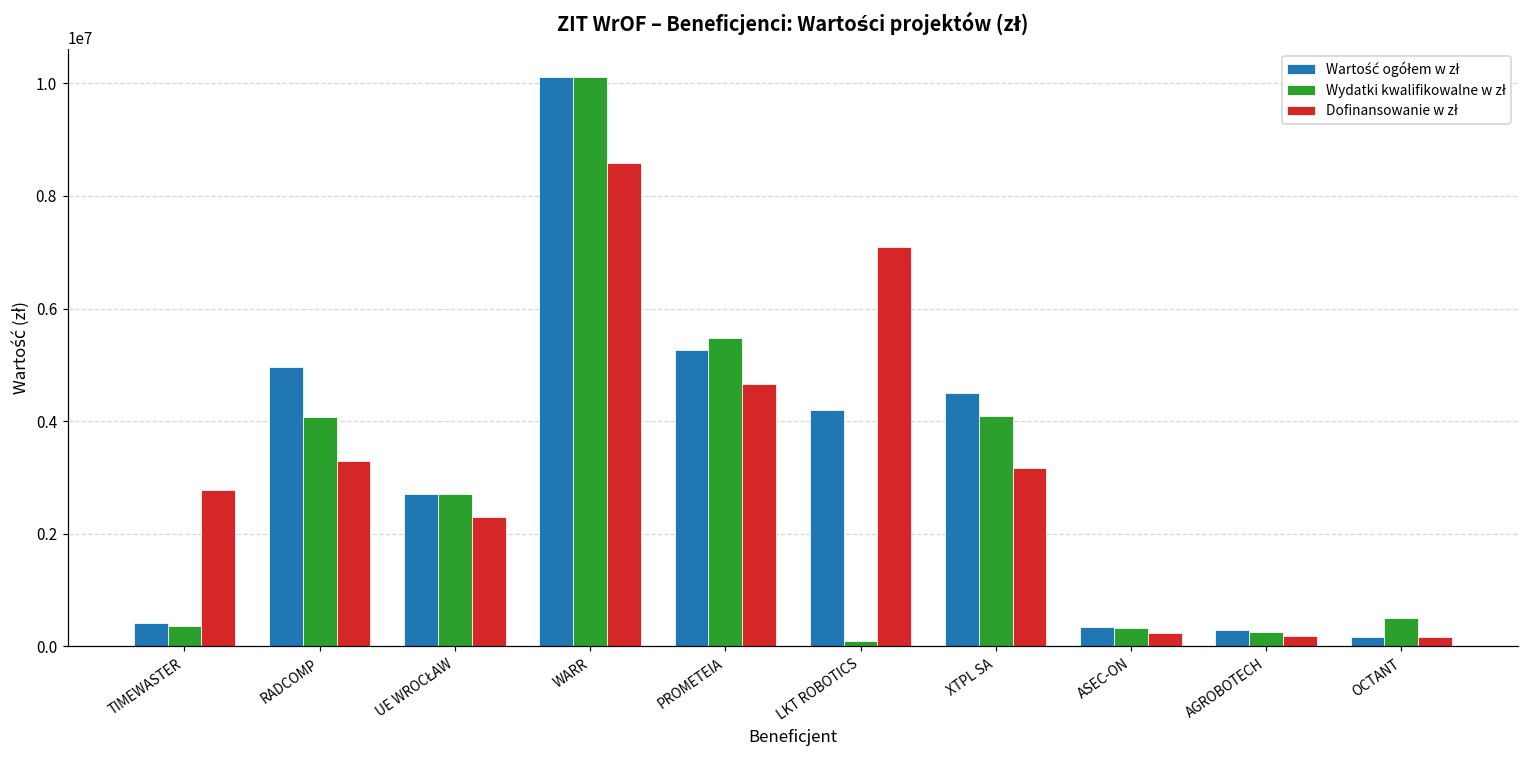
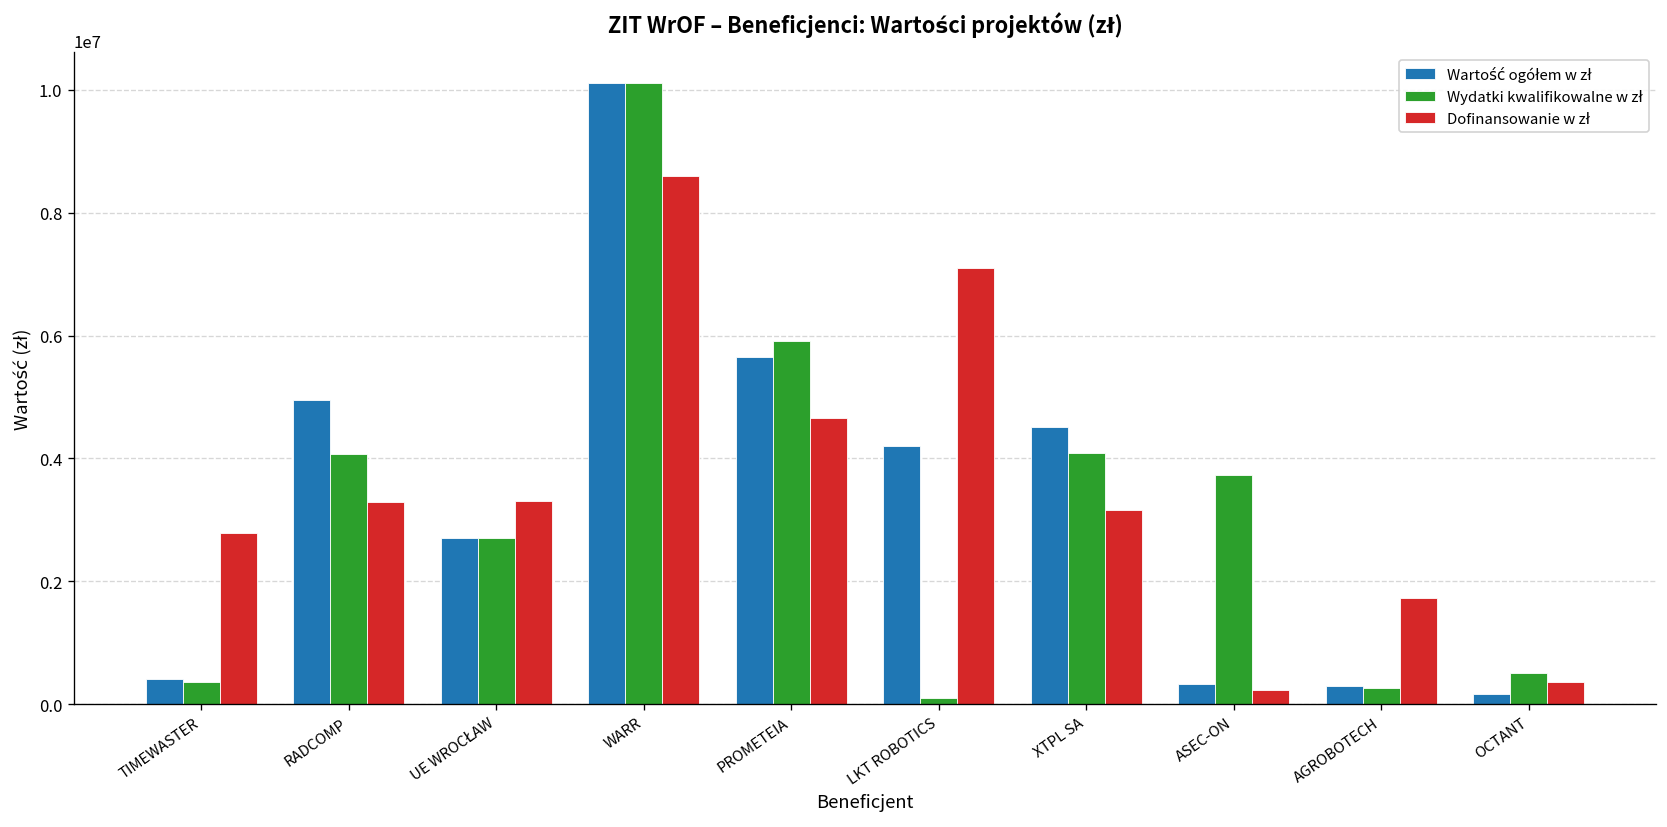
Dofinansowanie w zł, UE WROCŁAW: 2300000 -> 3300000
Wartość ogółem w zł, PROMETEIA: 5300000 -> 5600000
Wydatki kwalifikowalne w zł, PROMETEIA: 5500000 -> 5900000
Wydatki kwalifikowalne w zł, ASEC-ON: 300000 -> 3700000
Dofinansowanie w zł, AGROBOTECH: 200000 -> 1700000
Dofinansowanie w zł, OCTANT: 200000 -> 400000
